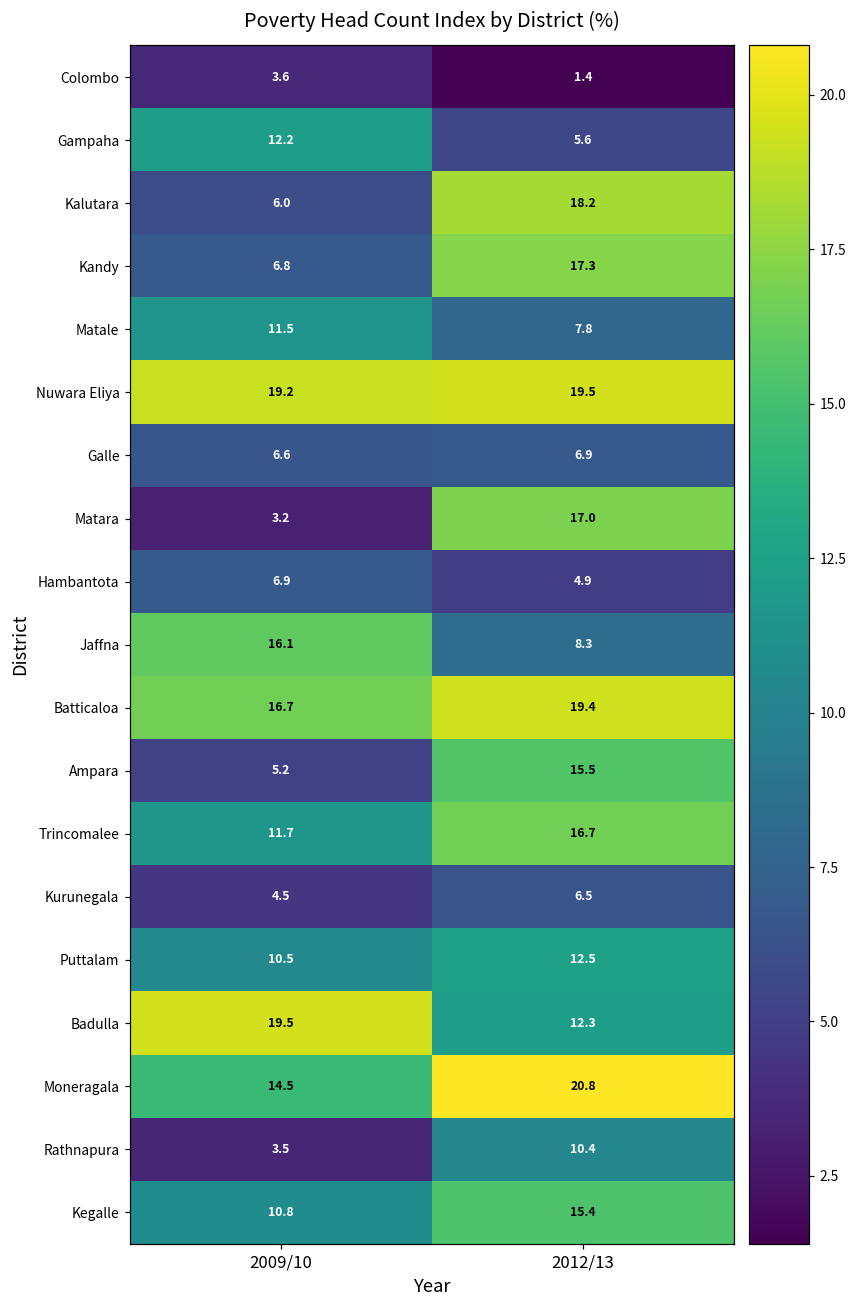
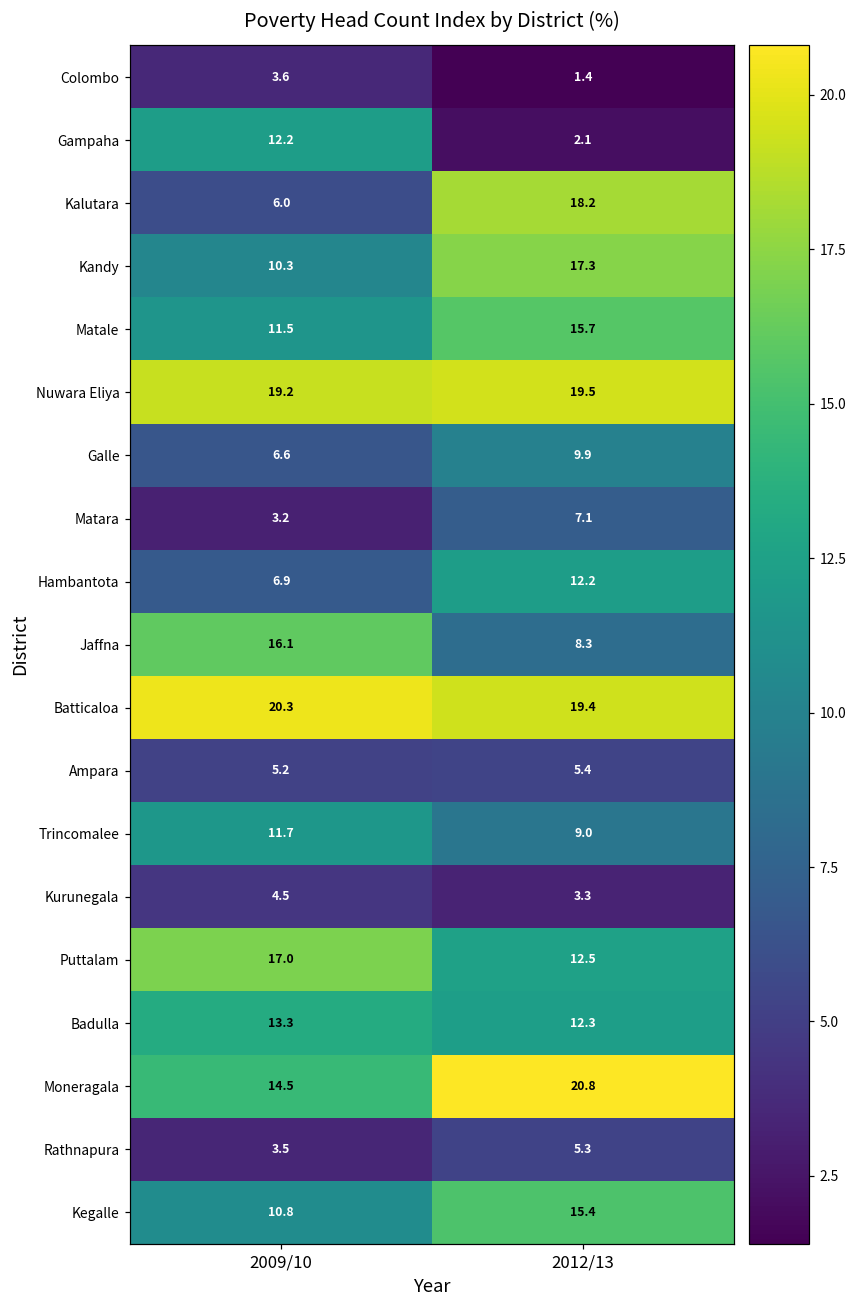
Gampaha, 2012/13: 5.6 -> 2.1
Kandy, 2009/10: 6.8 -> 10.3
Matale, 2012/13: 7.8 -> 15.7
Galle, 2012/13: 6.9 -> 9.9
Matara, 2012/13: 17.0 -> 7.1
Hambantota, 2012/13: 4.9 -> 12.2
Batticaloa, 2009/10: 16.7 -> 20.3
Ampara, 2012/13: 15.5 -> 5.4
Trincomalee, 2012/13: 16.7 -> 9.0
Kurunegala, 2012/13: 6.5 -> 3.3
Puttalam, 2009/10: 10.5 -> 17.0
Badulla, 2009/10: 19.5 -> 13.3
Rathnapura, 2012/13: 10.4 -> 5.3
